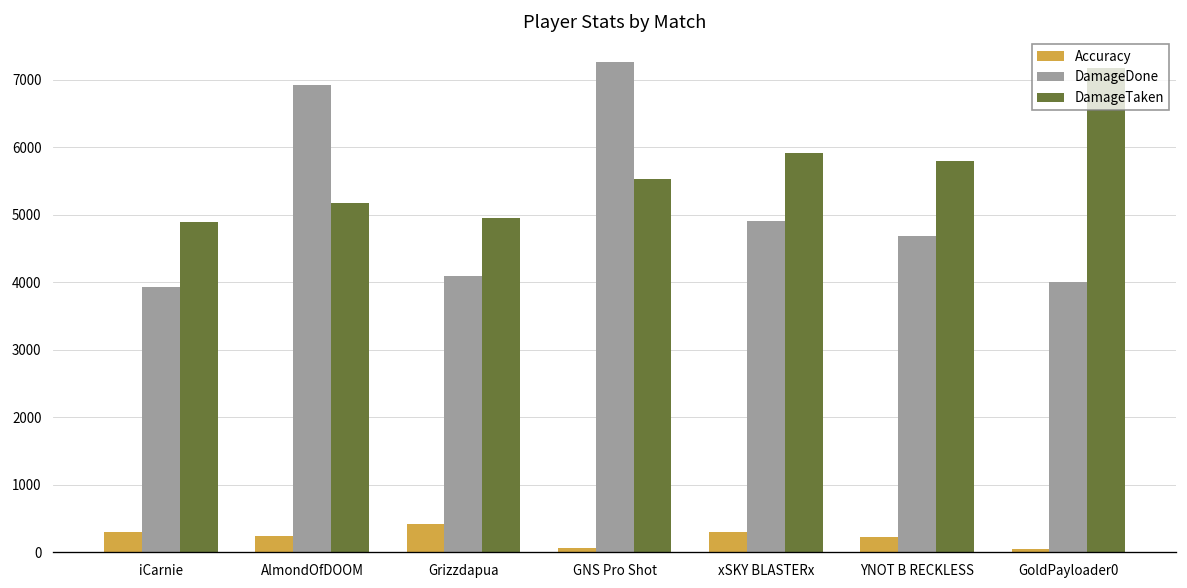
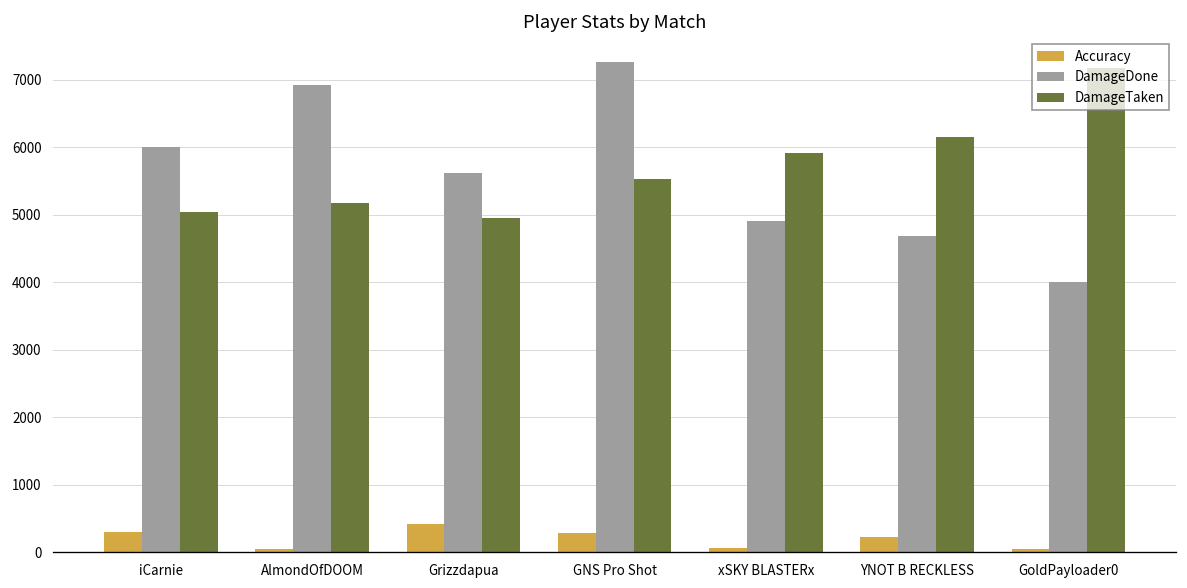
DamageDone, iCarnie: 3900 -> 6000
DamageTaken, iCarnie: 4900 -> 5000
Accuracy, AlmondOfDOOM: 200 -> 0
DamageDone, Grizzdapua: 4100 -> 5600
Accuracy, GNS Pro Shot: 100 -> 300
Accuracy, xSKY BLASTERx: 300 -> 100
DamageTaken, YNOT B RECKLESS: 5800 -> 6200
